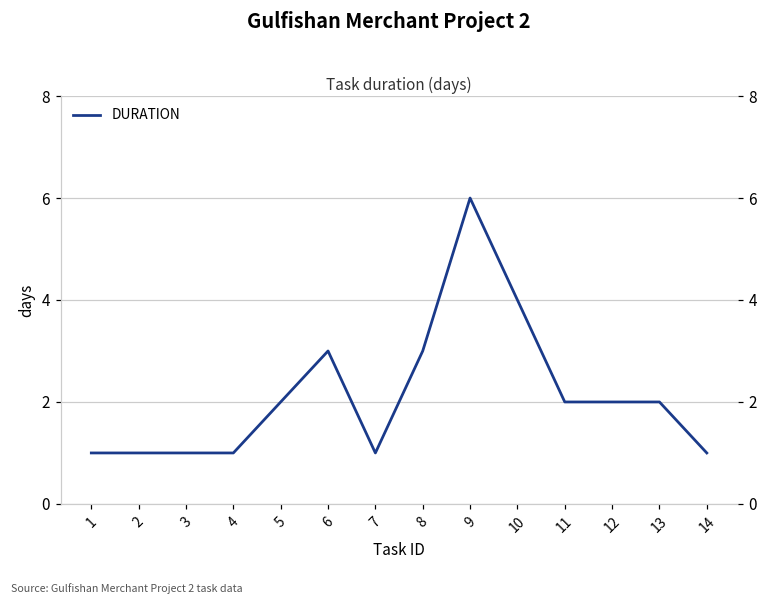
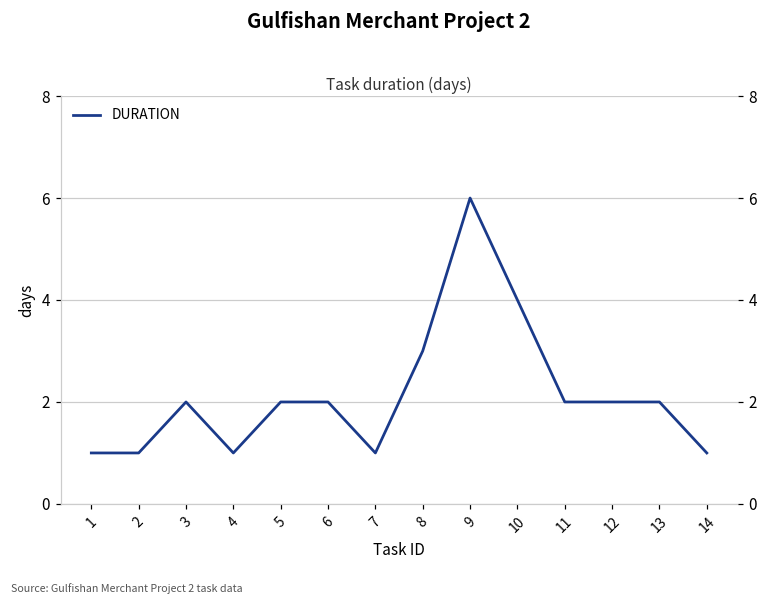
3: 1 -> 2
6: 3 -> 2
